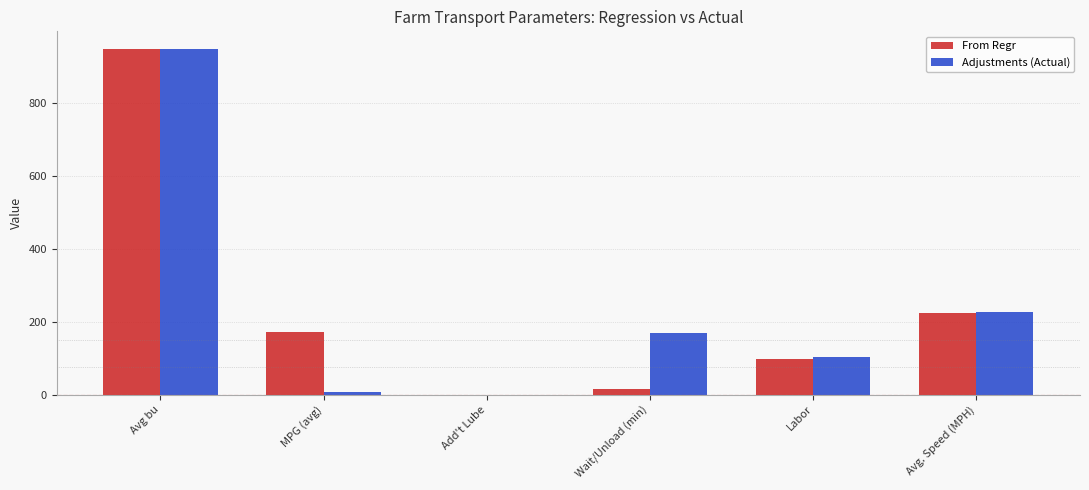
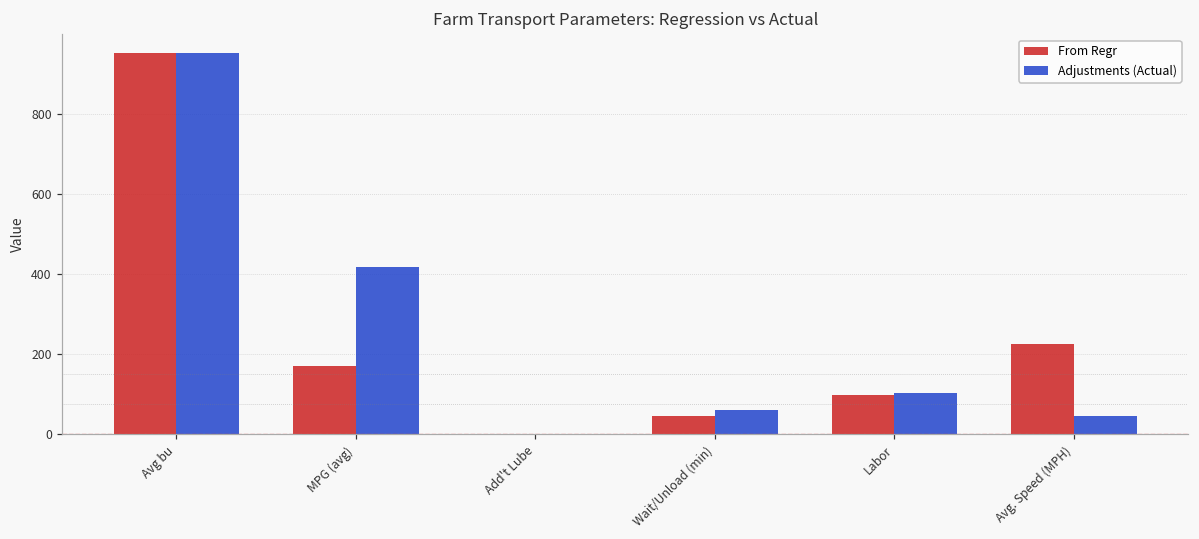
Adjustments (Actual), MPG (avg): 10 -> 420
From Regr, Wait/Unload (min): 20 -> 50
Adjustments (Actual), Wait/Unload (min): 170 -> 60
Adjustments (Actual), Avg. Speed (MPH): 230 -> 50
